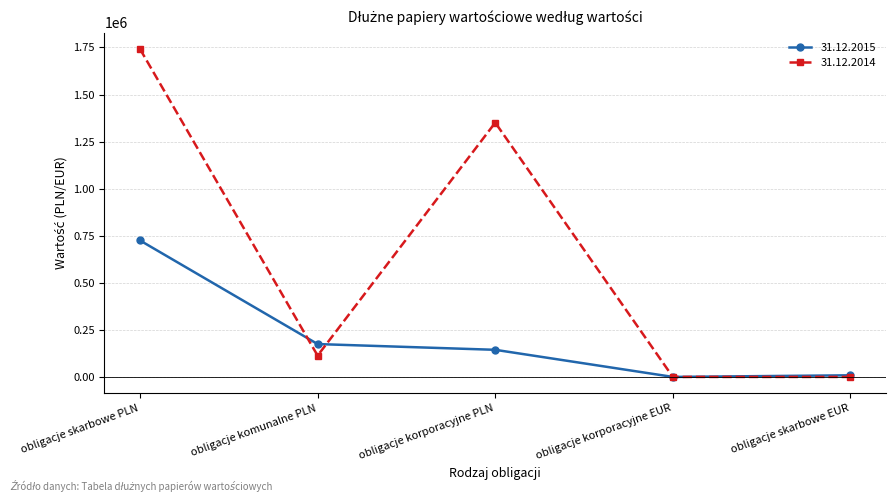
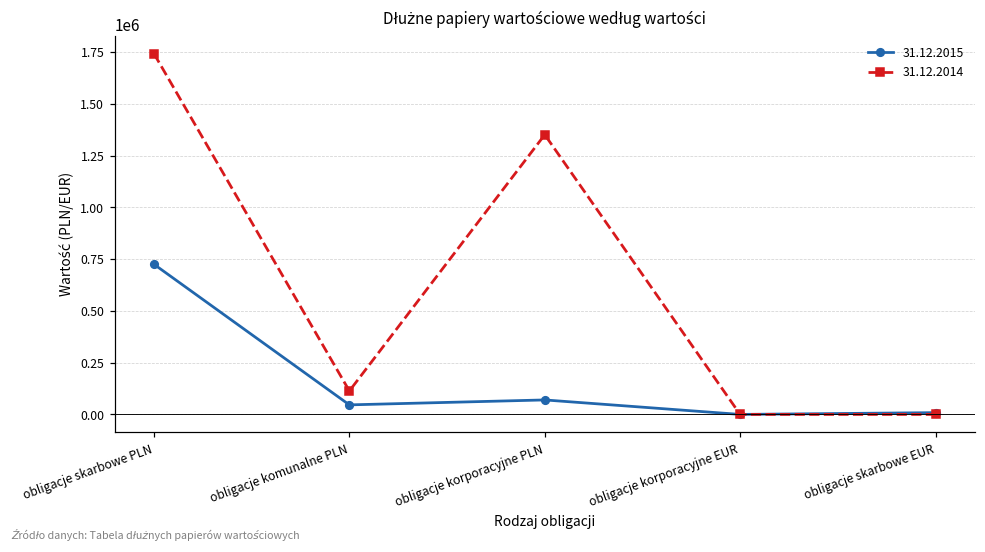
31.12.2015, obligacje komunalne PLN: 170000 -> 50000
31.12.2015, obligacje korporacyjne PLN: 140000 -> 70000
